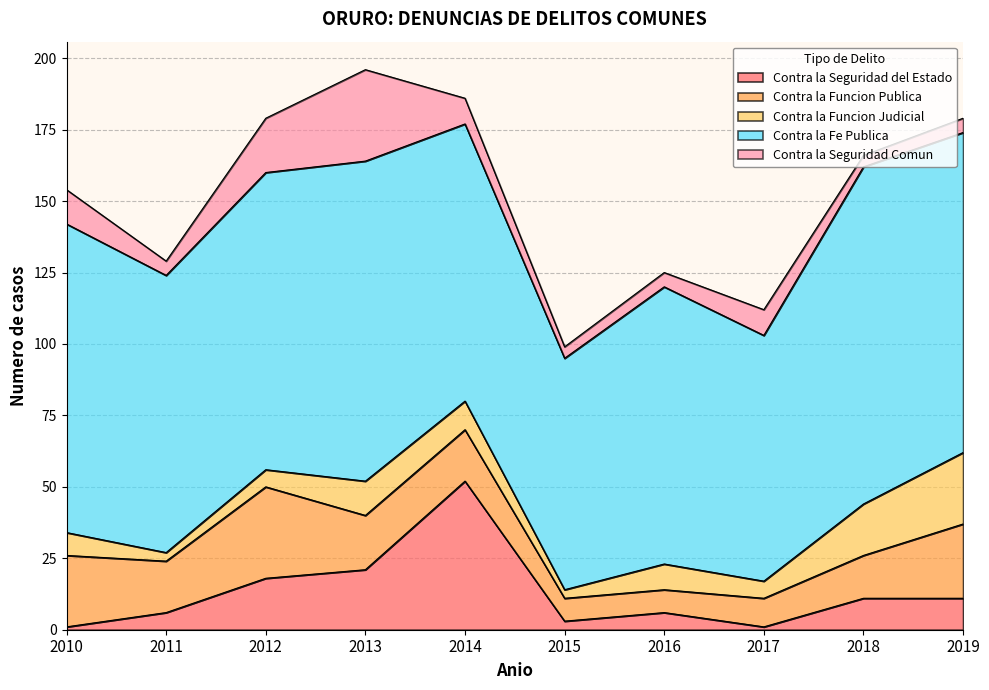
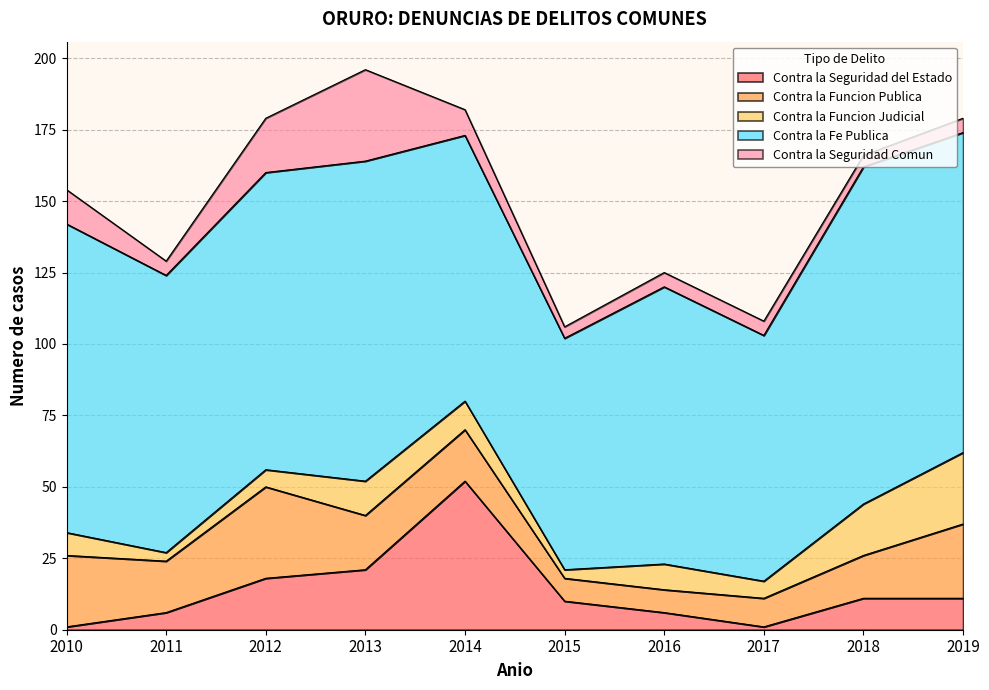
Contra la Fe Publica, 2014: 97 -> 93
Contra la Seguridad del Estado, 2015: 3 -> 10
Contra la Seguridad Comun, 2017: 9 -> 5
